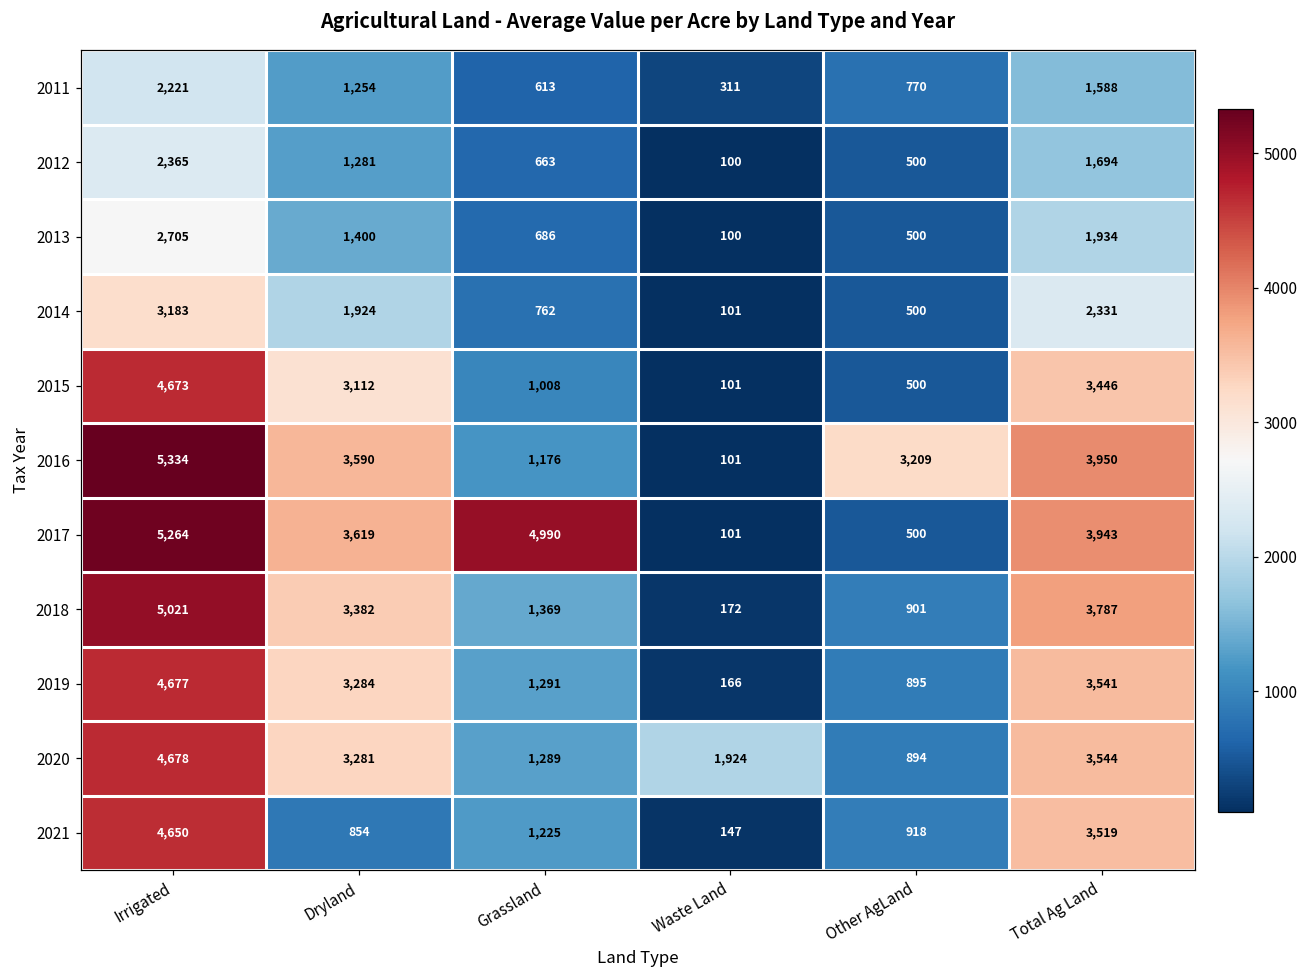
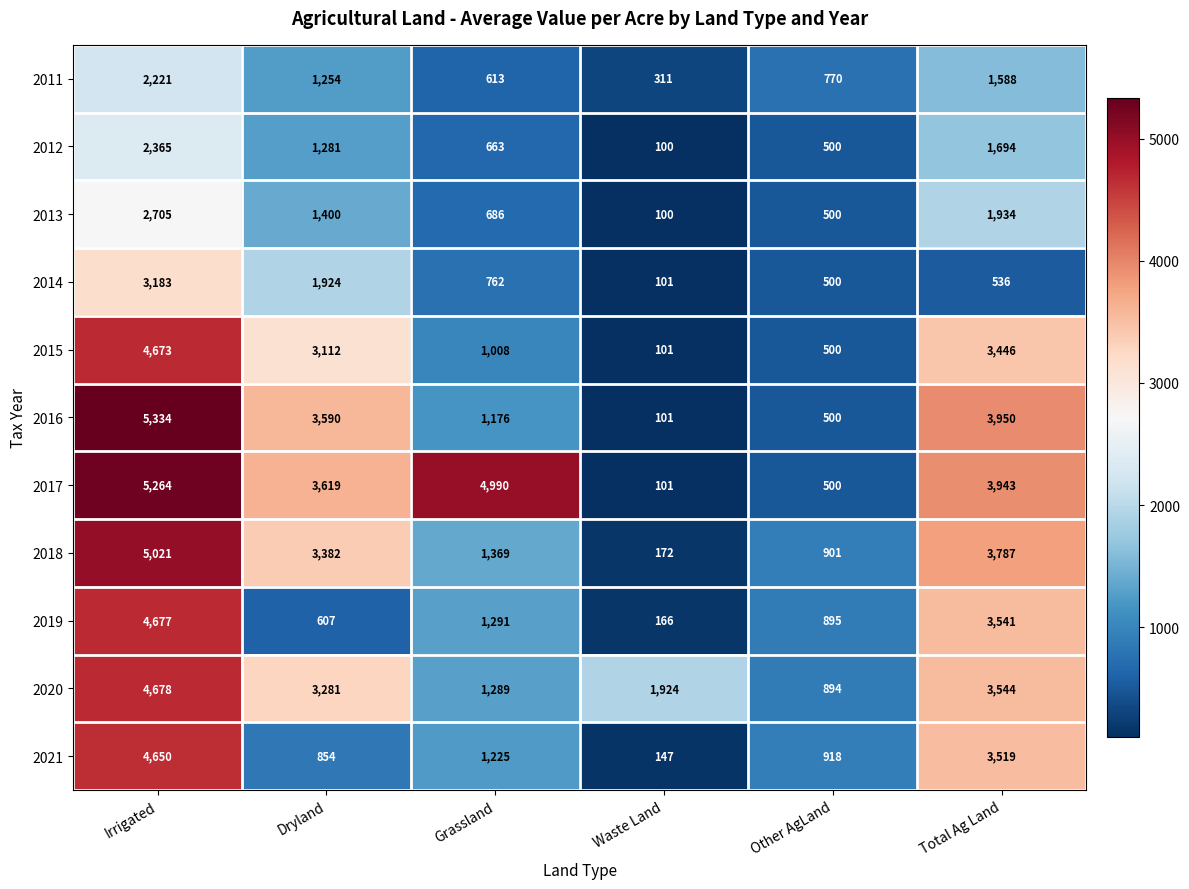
2014, Total Ag Land: 2,331 -> 536
2016, Other AgLand: 3,209 -> 500
2019, Dryland: 3,284 -> 607
